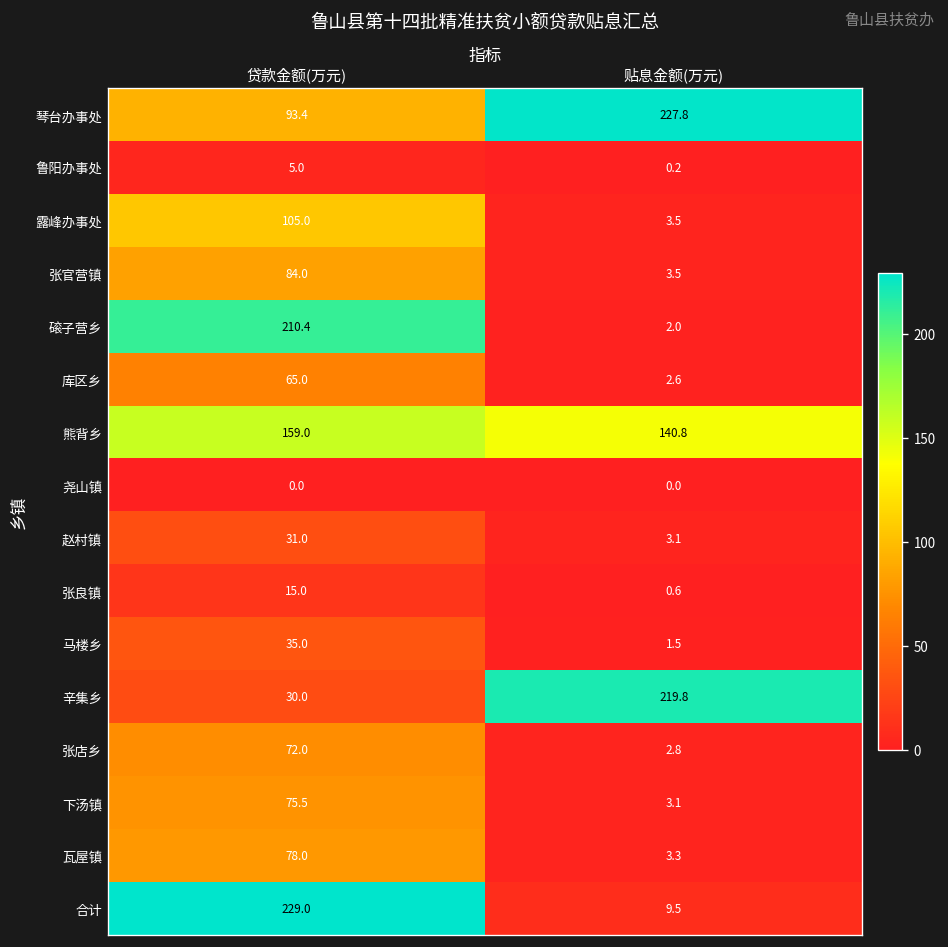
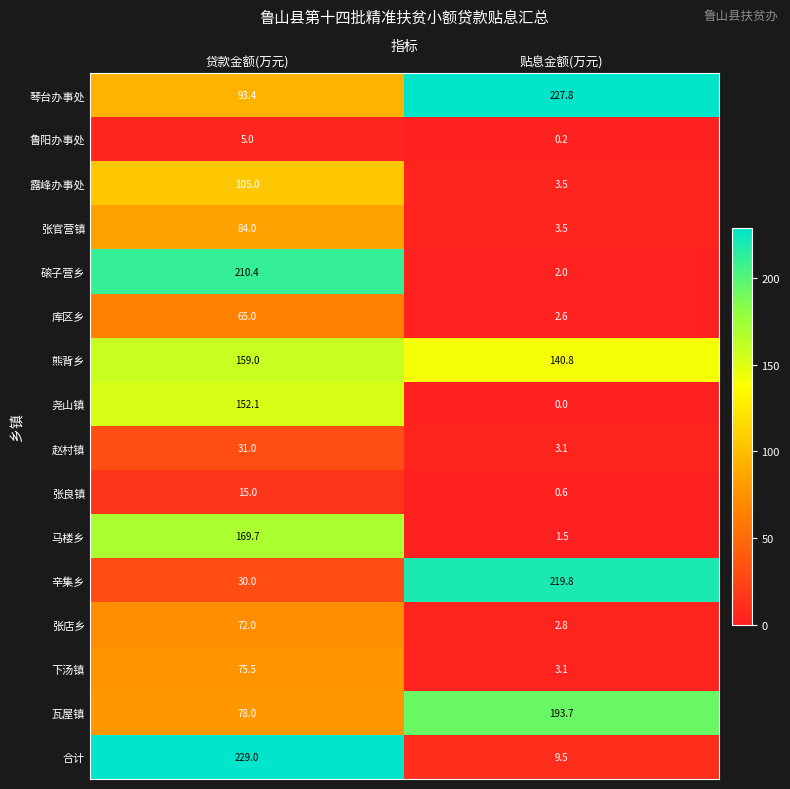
尧山镇, 贷款金额(万元): 0.0 -> 152.1
马楼乡, 贷款金额(万元): 35.0 -> 169.7
瓦屋镇, 贴息金额(万元): 3.3 -> 193.7
